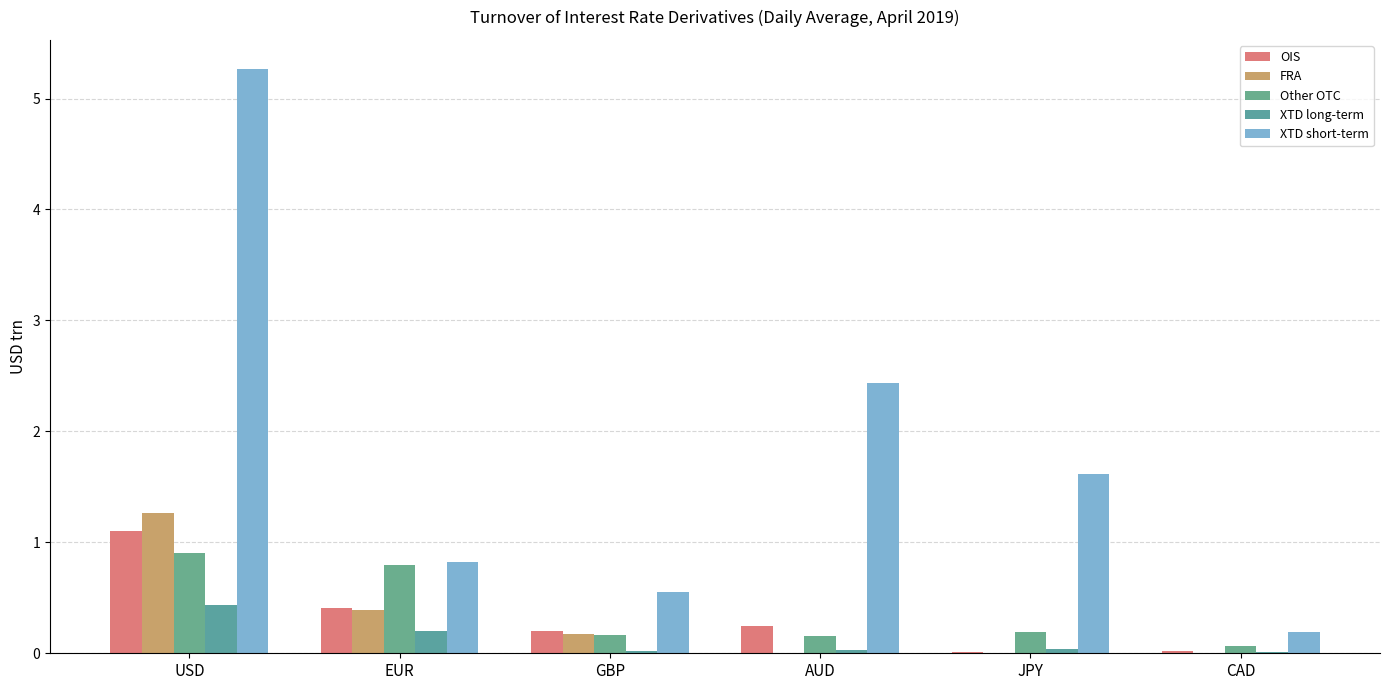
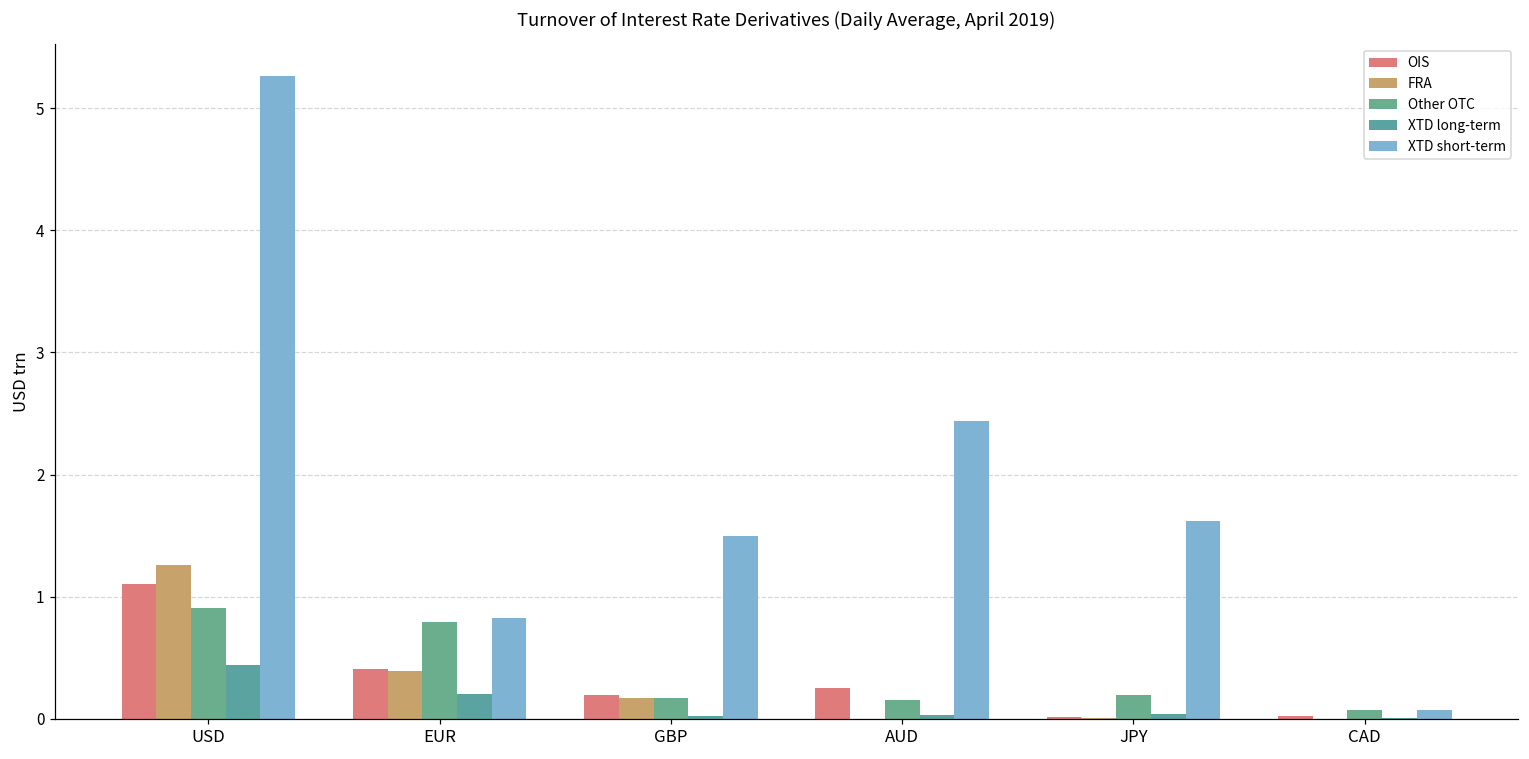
XTD short-term, GBP: 0.55 -> 1.49
XTD short-term, CAD: 0.19 -> 0.07
